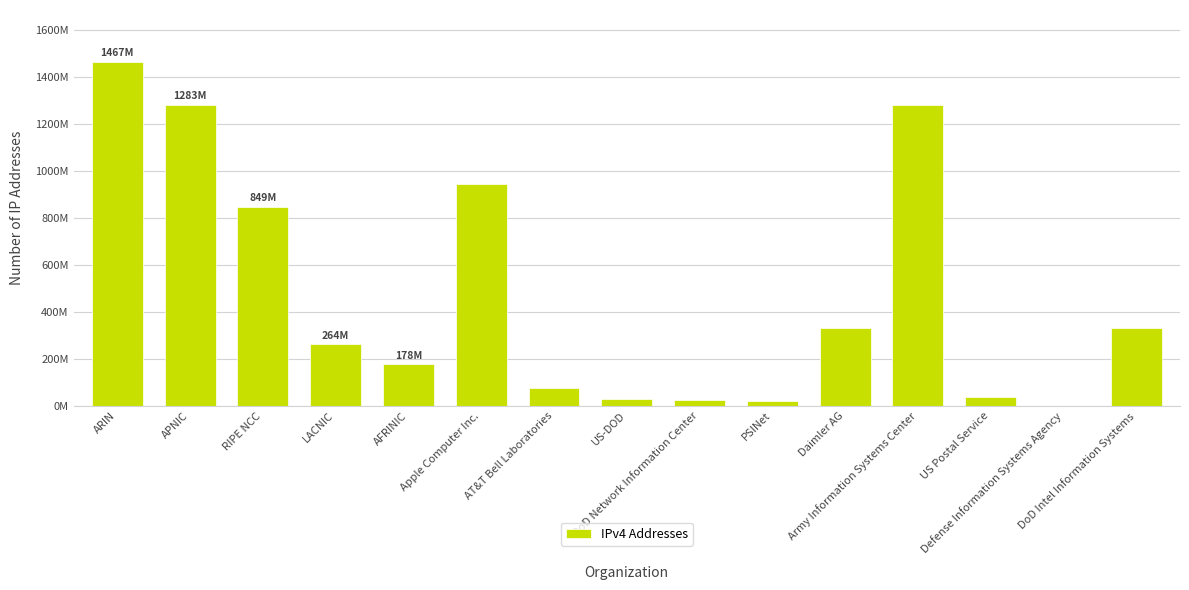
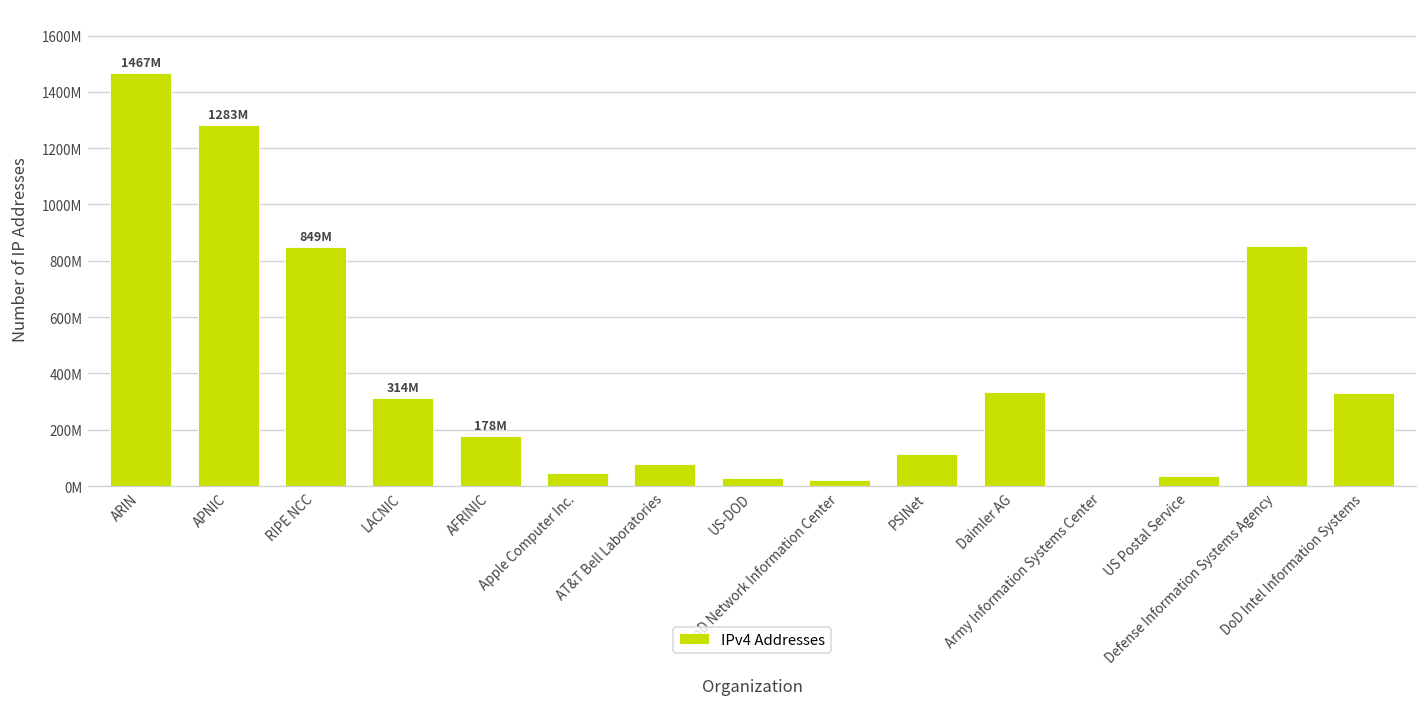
LACNIC: 264M -> 314M
Apple Computer Inc.: 950000000 -> 50000000
PSINet: 20000000 -> 110000000
Army Information Systems Center: 1280000000 -> 0
Defense Information Systems Agency: 0 -> 850000000
